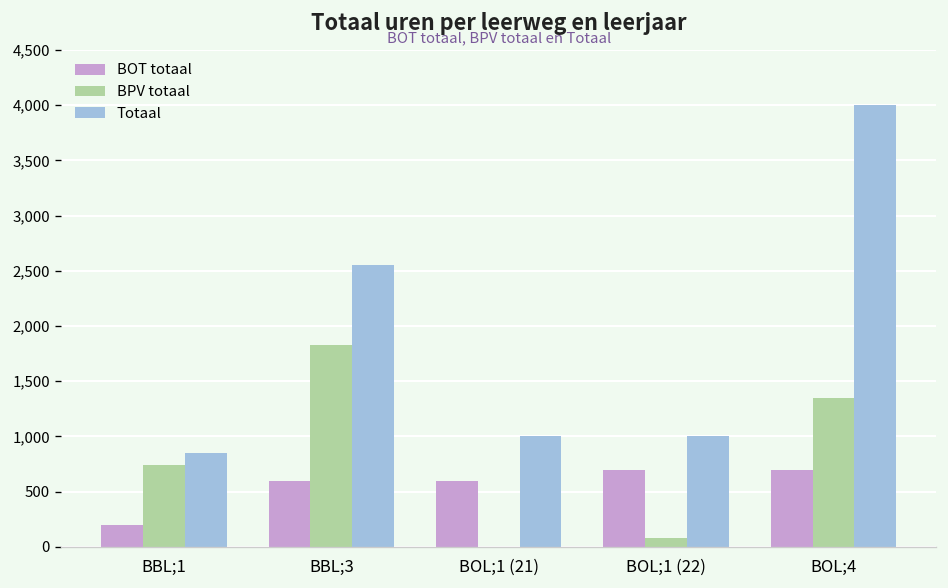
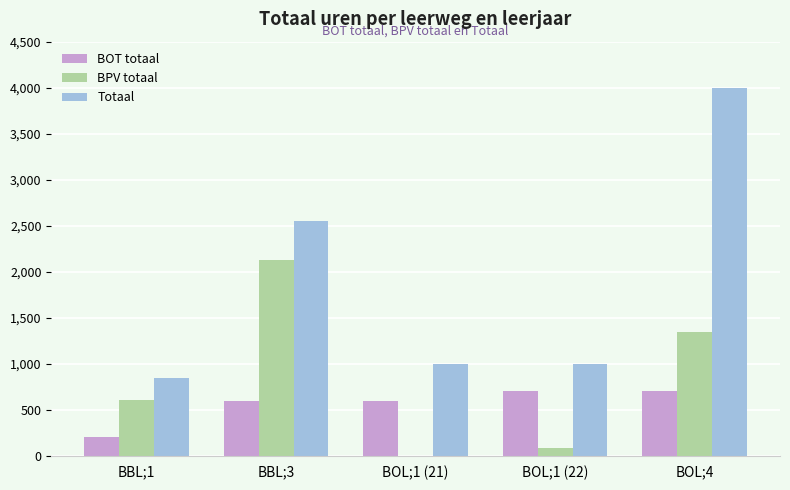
BPV totaal, BBL;1: 700 -> 600
BPV totaal, BBL;3: 1,800 -> 2,100
